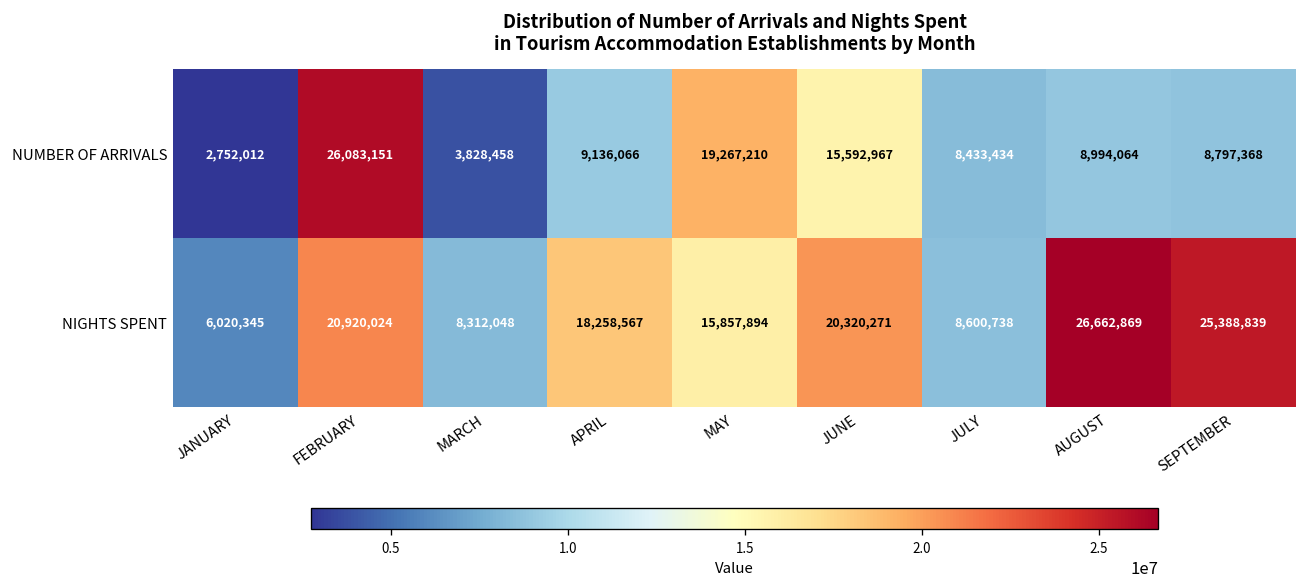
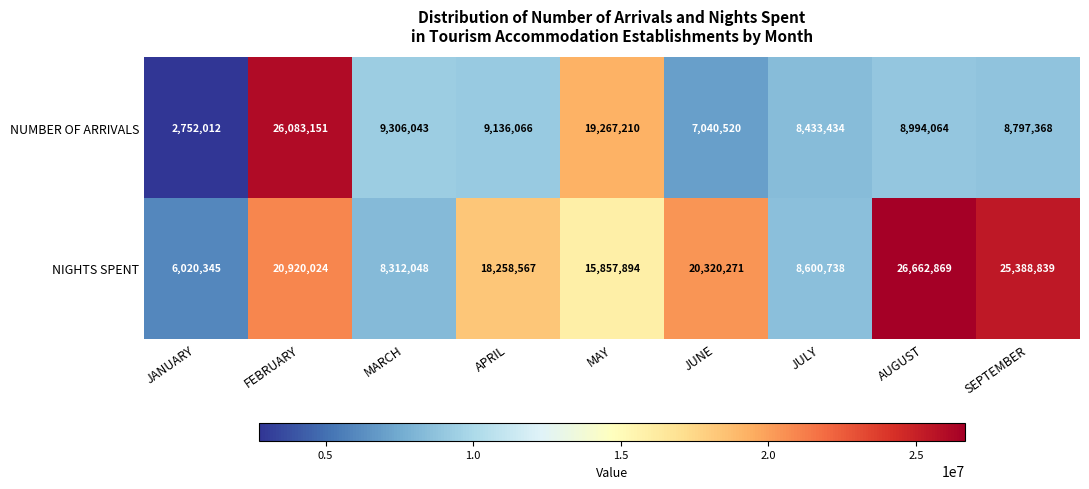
NUMBER OF ARRIVALS, MARCH: 3,828,458 -> 9,306,043
NUMBER OF ARRIVALS, JUNE: 15,592,967 -> 7,040,520
